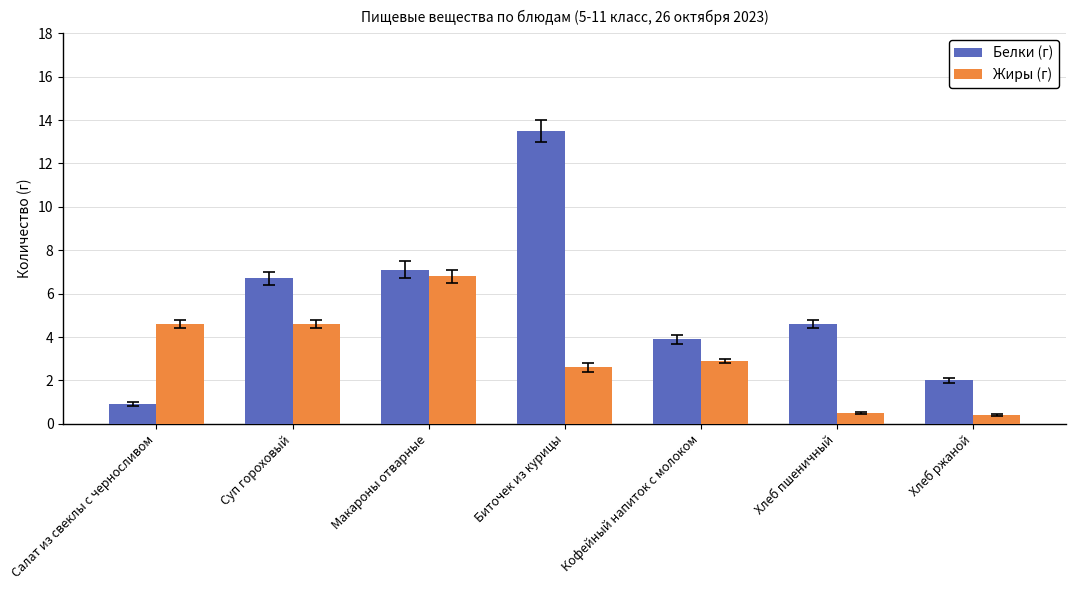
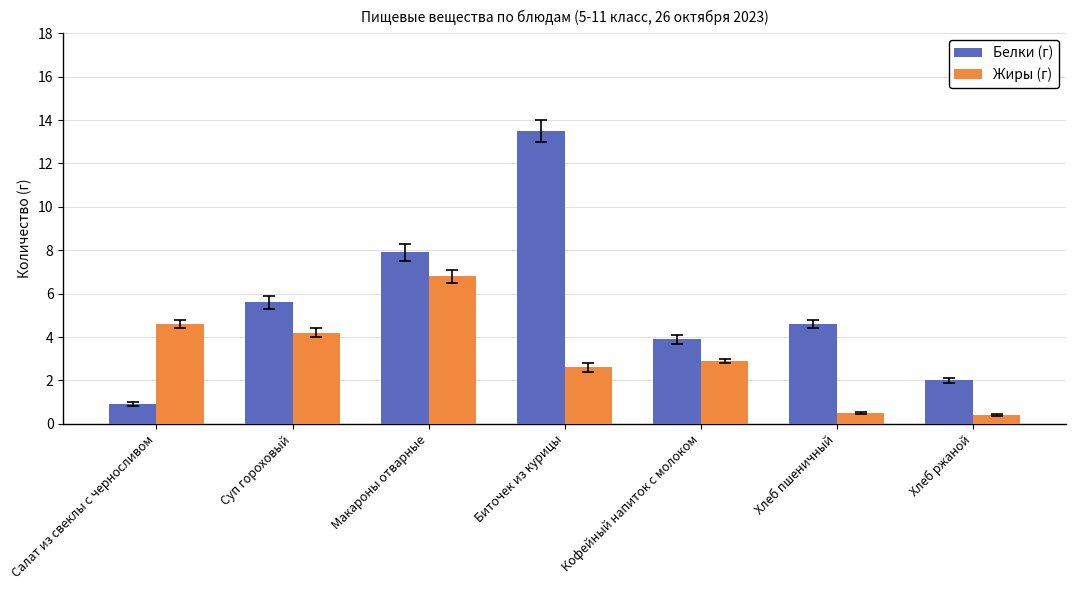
Белки (г), Суп гороховый: 6.7 -> 5.6
Жиры (г), Суп гороховый: 4.6 -> 4.2
Белки (г), Макароны отварные: 7.1 -> 7.9
